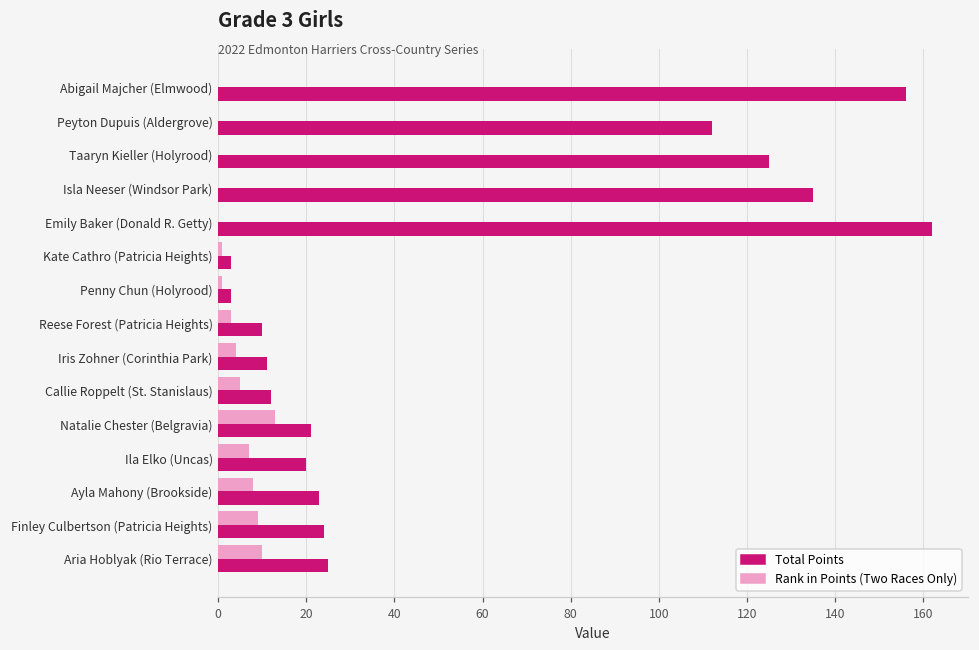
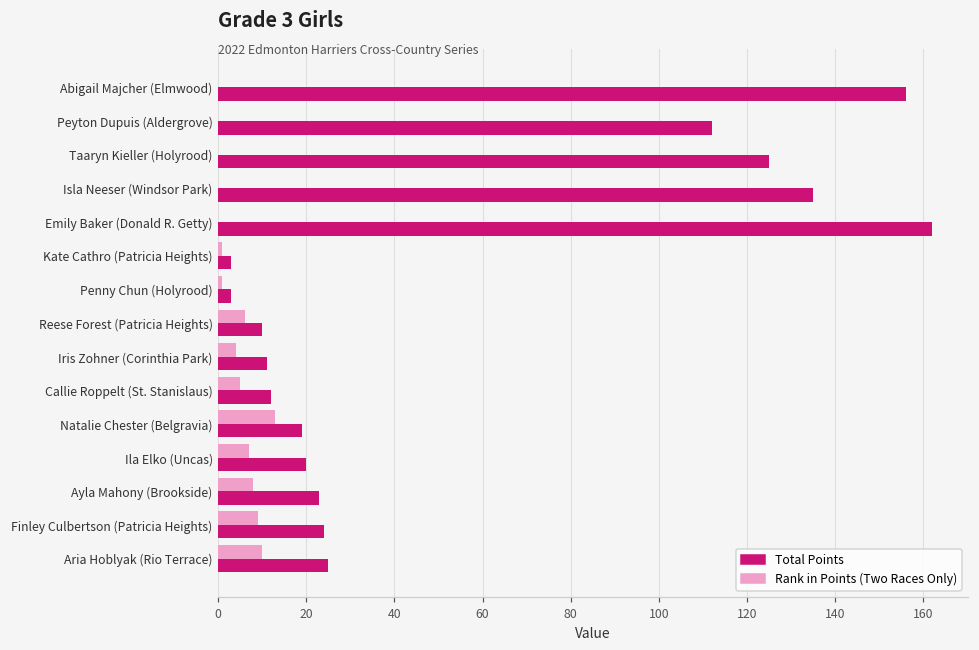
Rank in Points (Two Races Only), Reese Forest (Patricia Heights): 3 -> 6
Total Points, Natalie Chester (Belgravia): 21 -> 19
